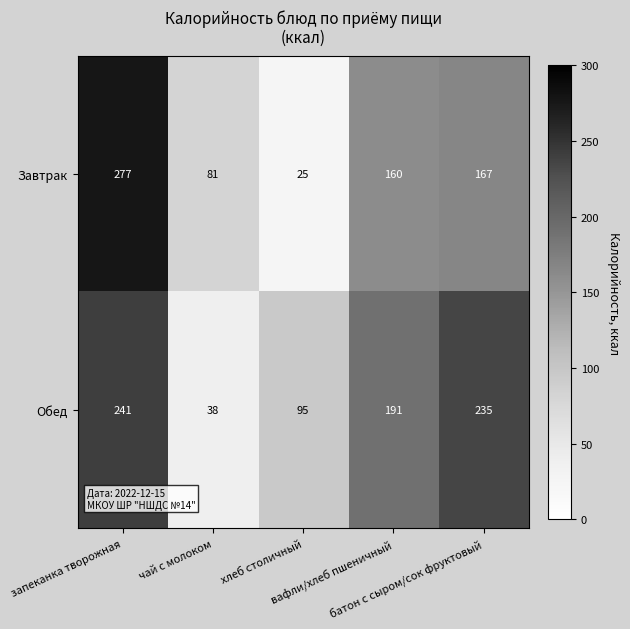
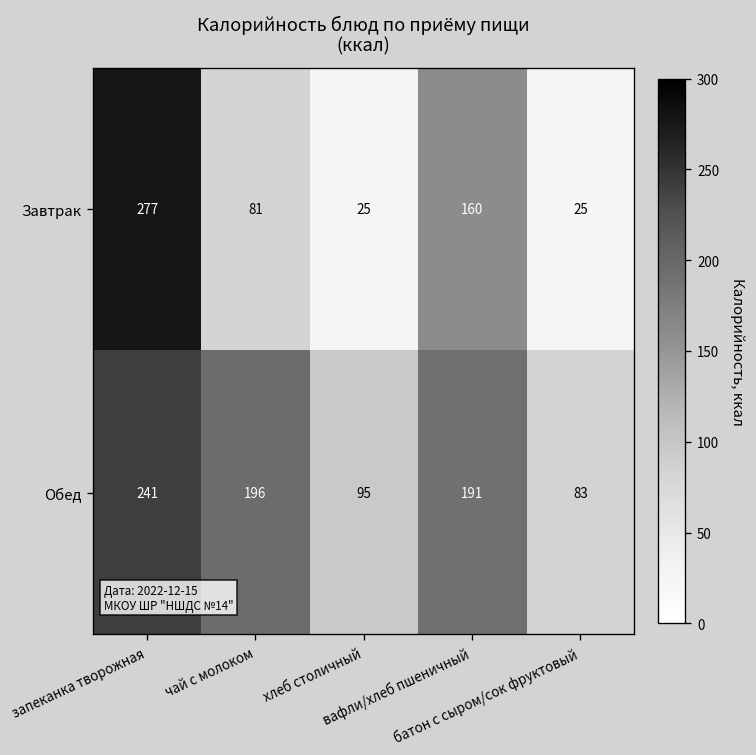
Завтрак, батон с сыром/сок фруктовый: 167 -> 25
Обед, чай с молоком: 38 -> 196
Обед, батон с сыром/сок фруктовый: 235 -> 83
